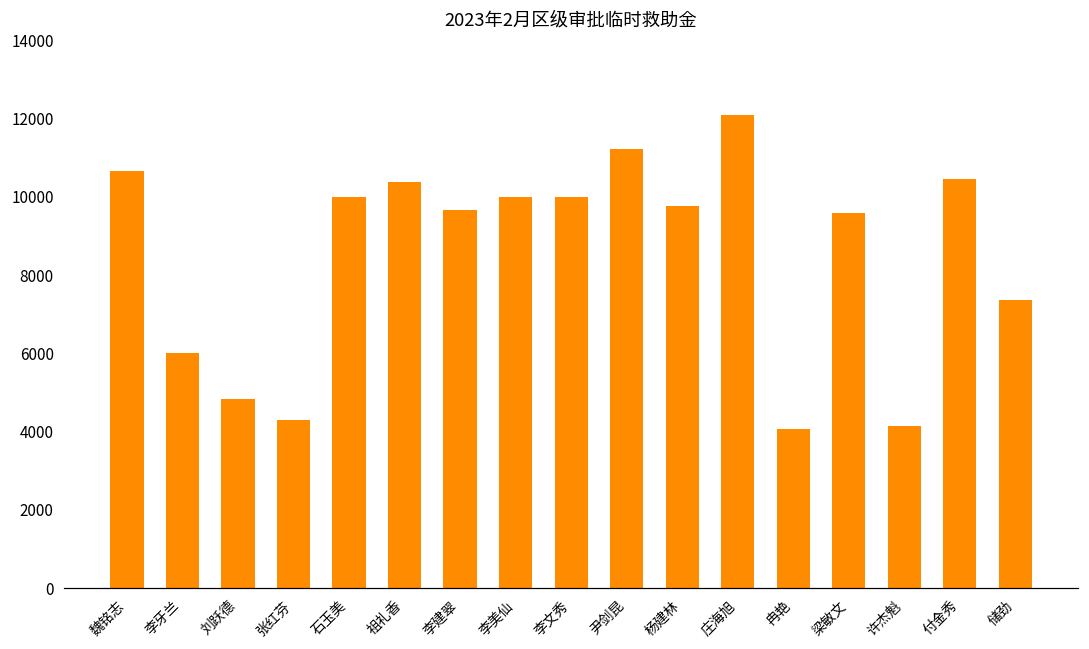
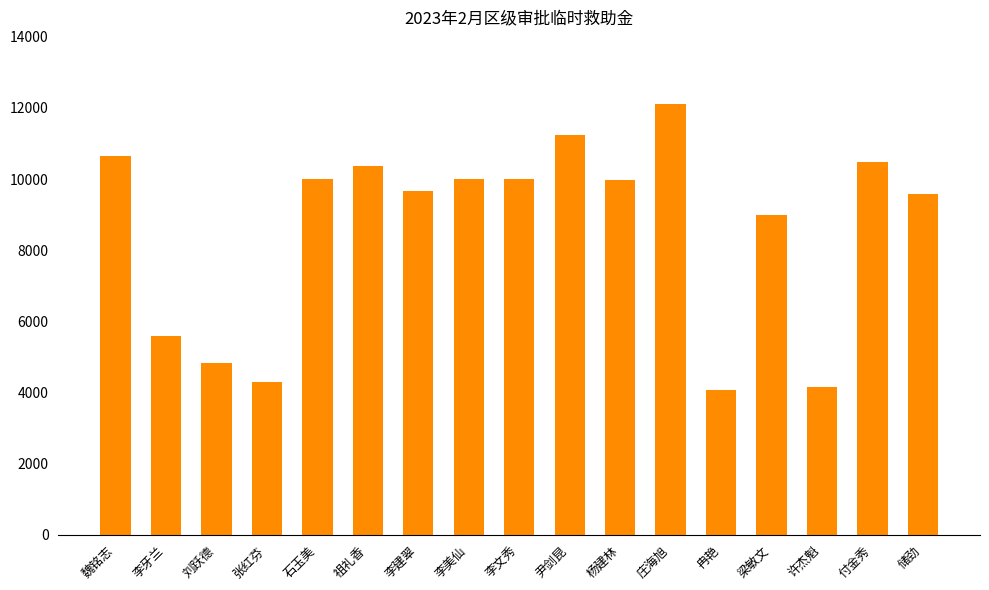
李牙兰: 6000 -> 5600
杨建林: 9800 -> 10000
梁敏文: 9600 -> 9000
储劲: 7400 -> 9600
